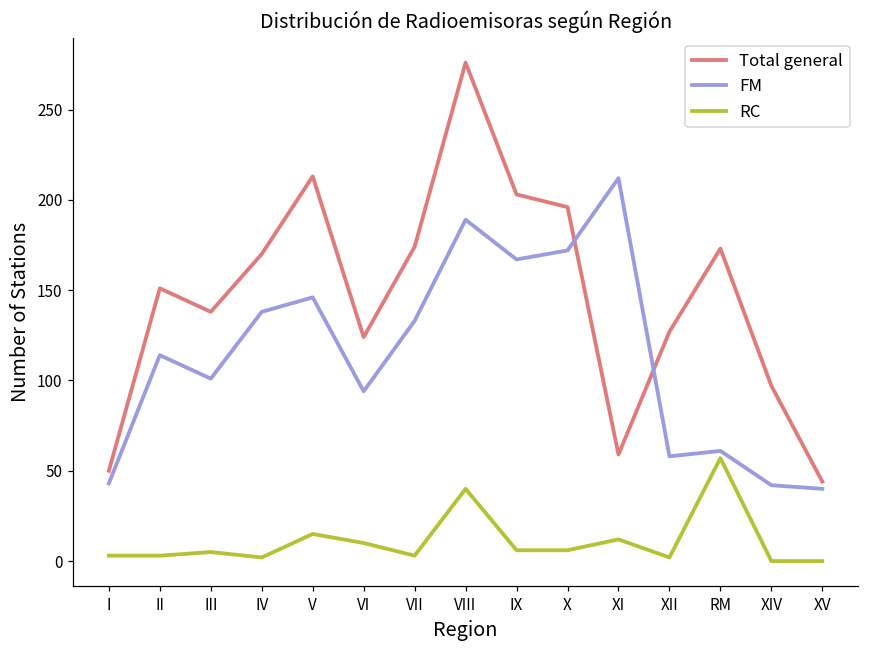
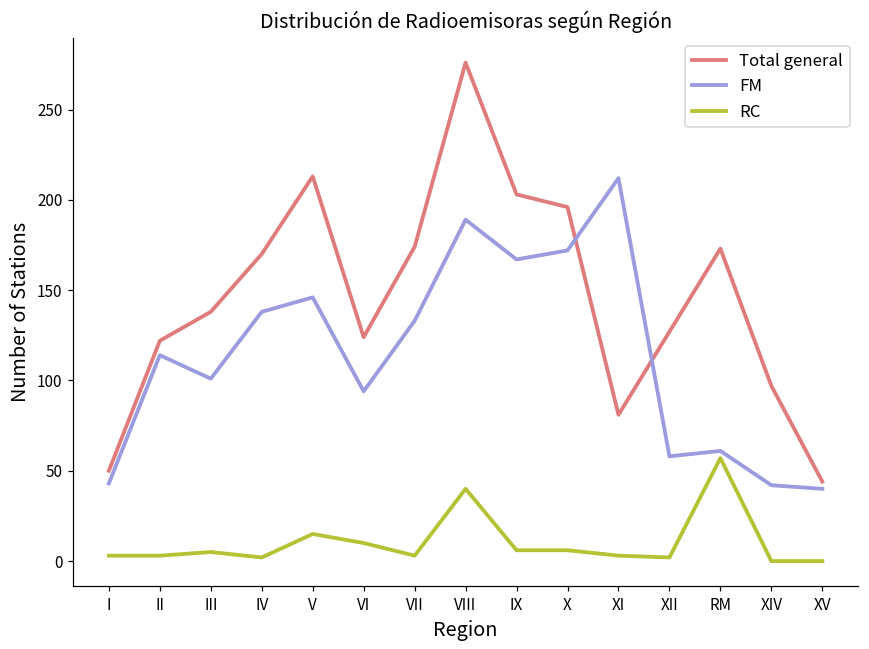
Total general, II: 151 -> 122
Total general, XI: 59 -> 81
RC, XI: 12 -> 3
